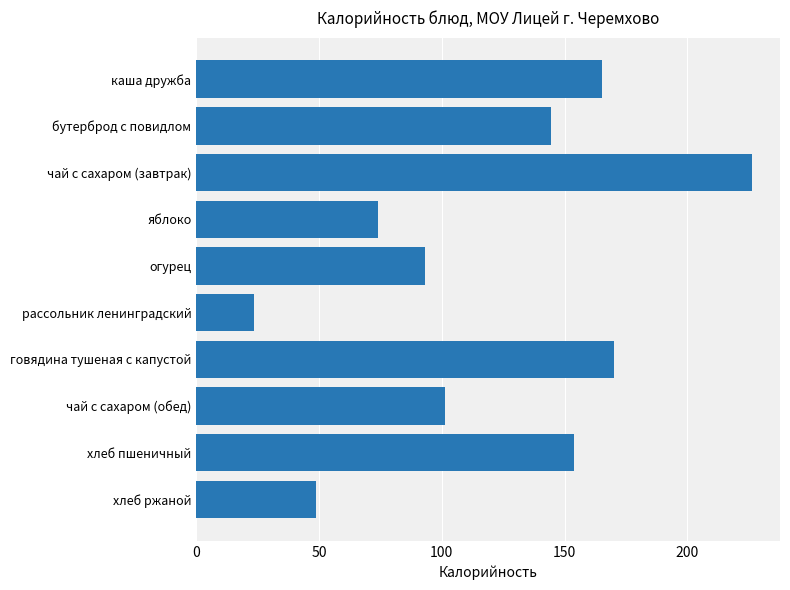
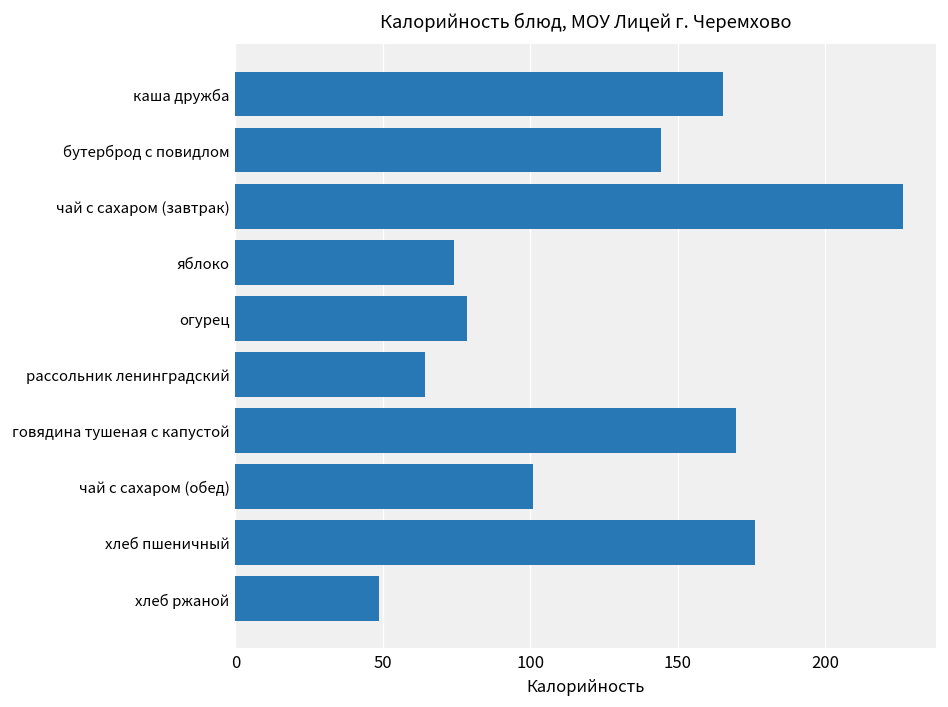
огурец: 93 -> 79
рассольник ленинградский: 24 -> 64
хлеб пшеничный: 154 -> 176
